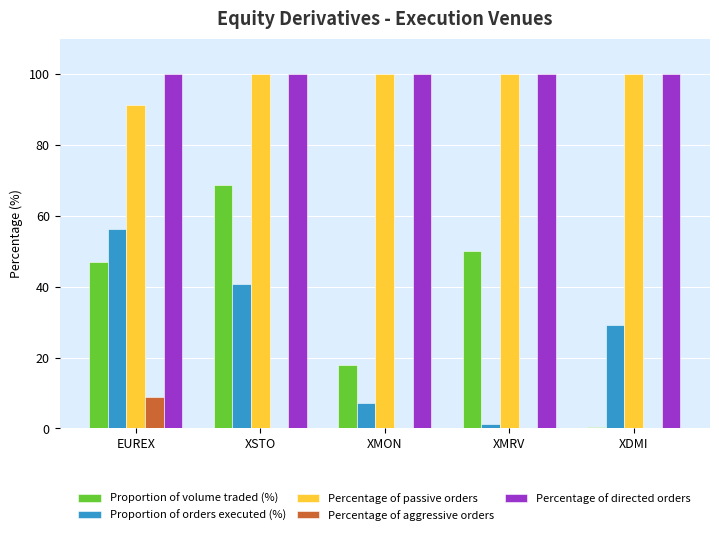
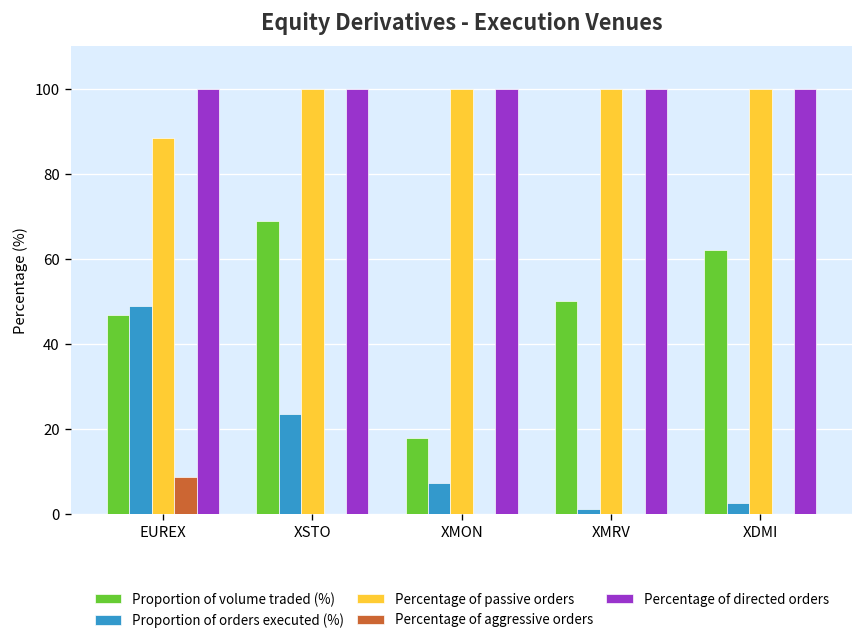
Proportion of orders executed (%), EUREX: 56 -> 49
Percentage of passive orders, EUREX: 91 -> 88
Proportion of orders executed (%), XSTO: 41 -> 24
Proportion of volume traded (%), XDMI: 0 -> 62
Proportion of orders executed (%), XDMI: 29 -> 3
